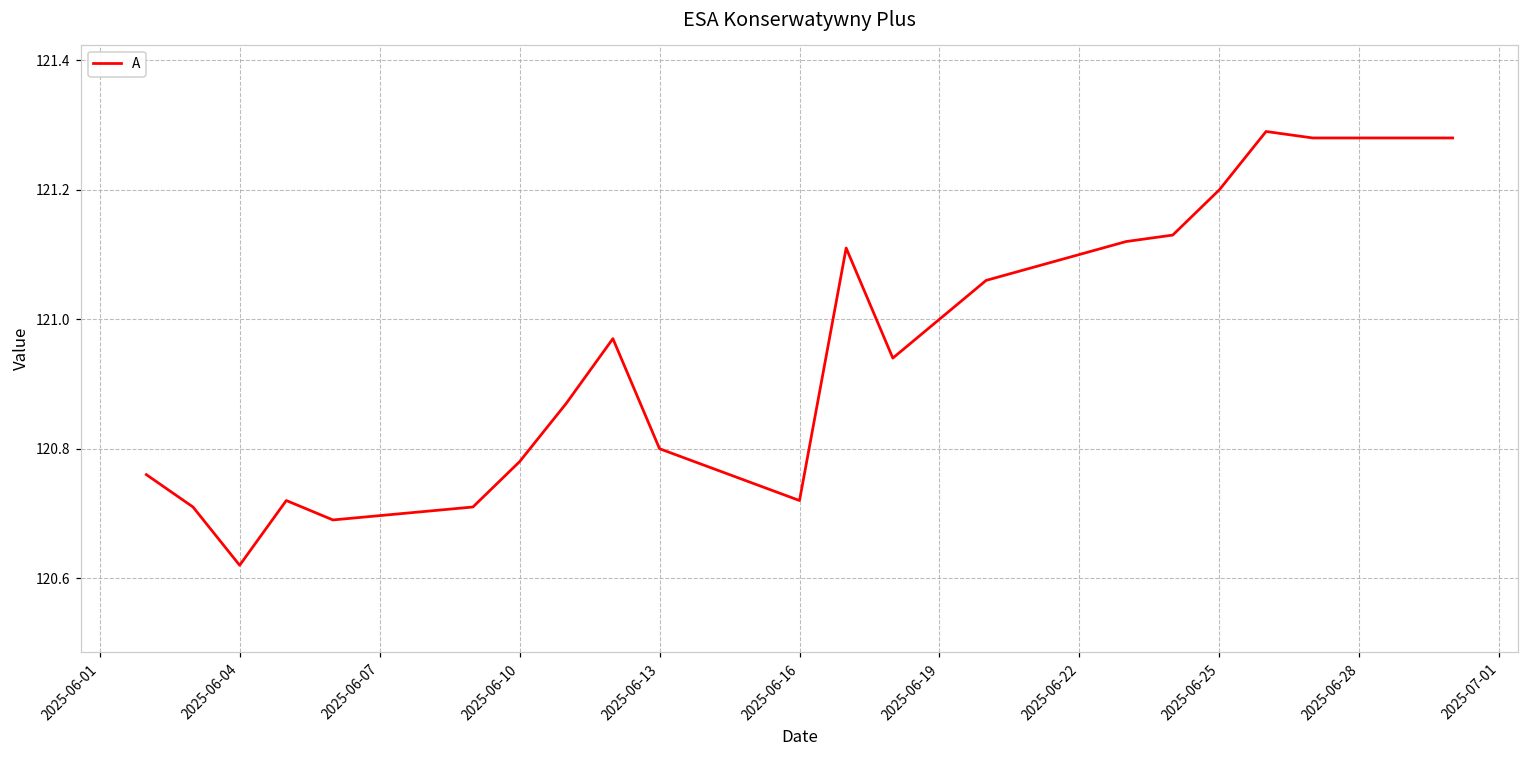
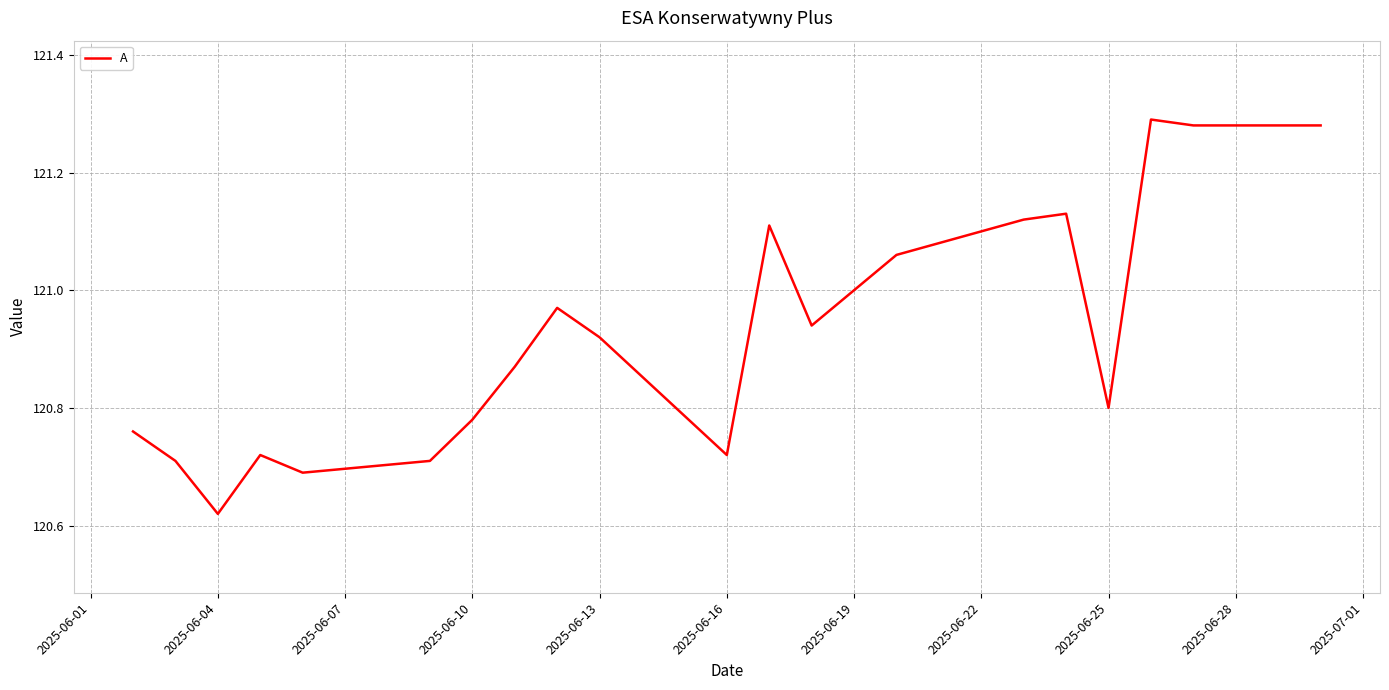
2025-06-13: 120.80 -> 120.92
2025-06-25: 121.2 -> 120.8
